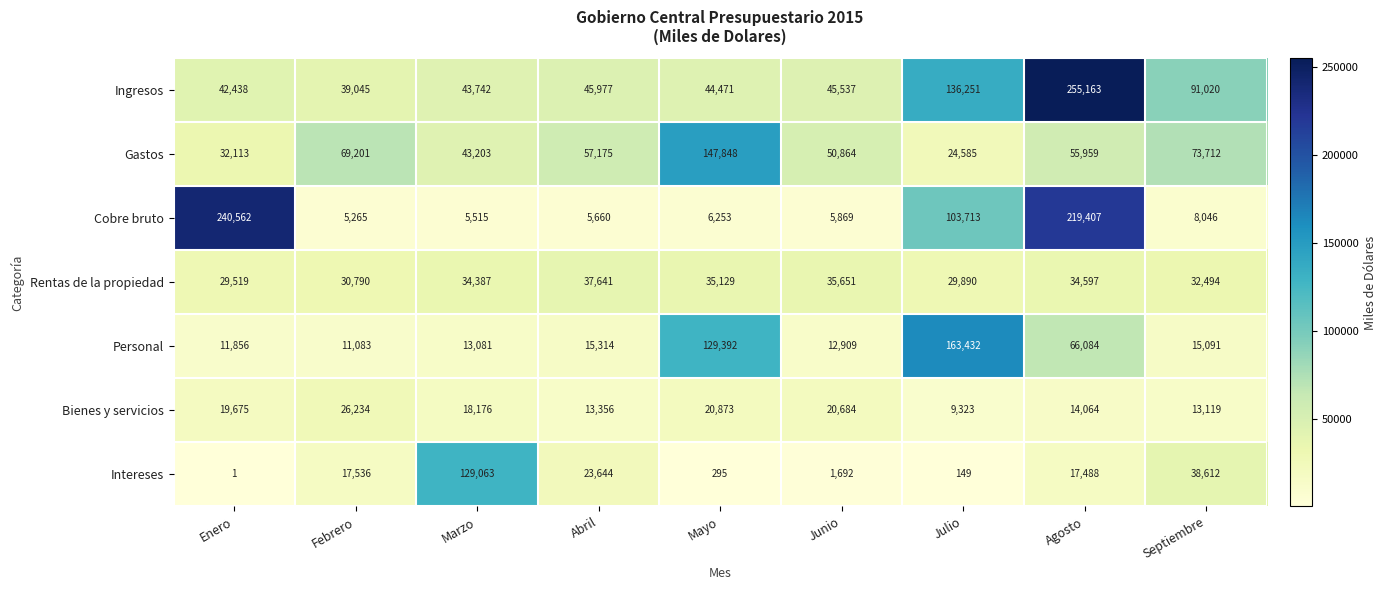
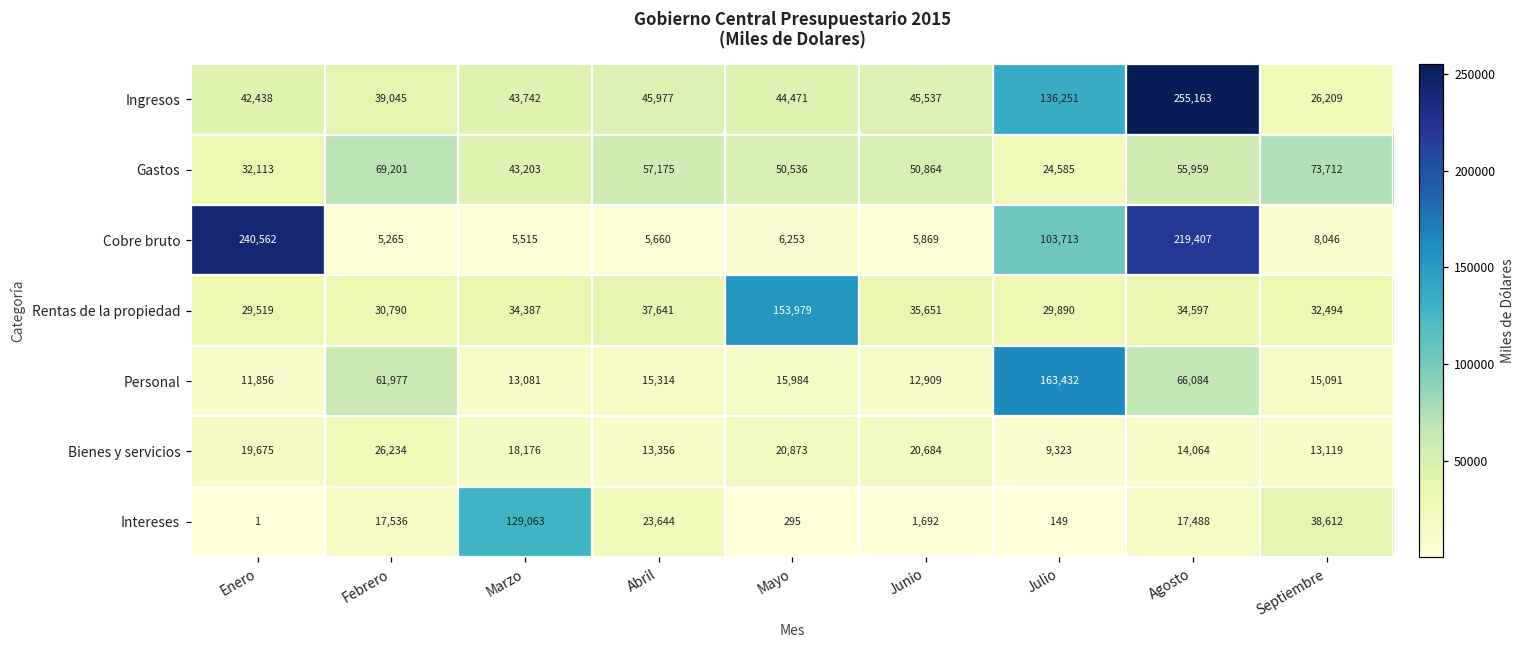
Ingresos, Septiembre: 91,020 -> 26,209
Gastos, Mayo: 147,848 -> 50,536
Rentas de la propiedad, Mayo: 35,129 -> 153,979
Personal, Febrero: 11,083 -> 61,977
Personal, Mayo: 129,392 -> 15,984
